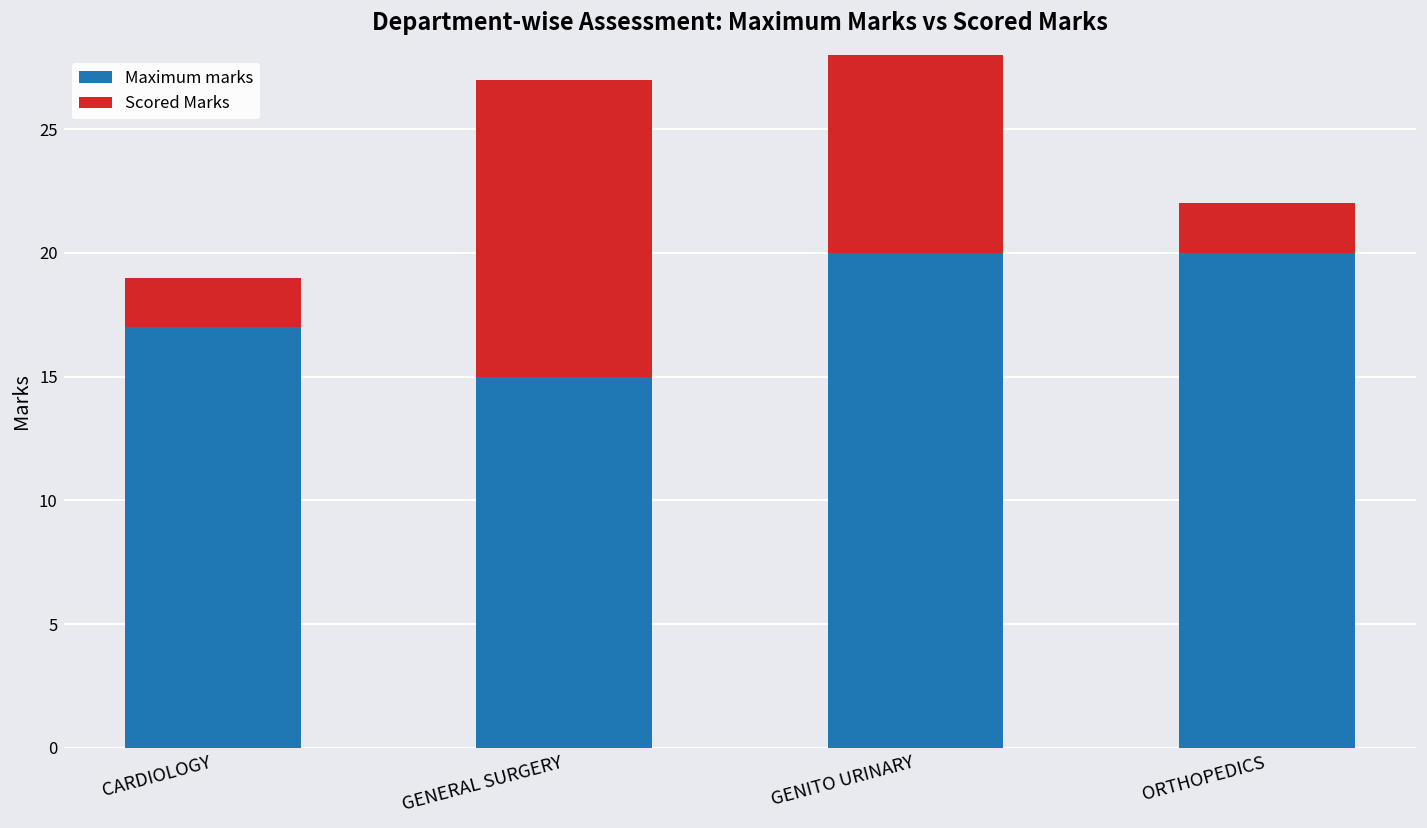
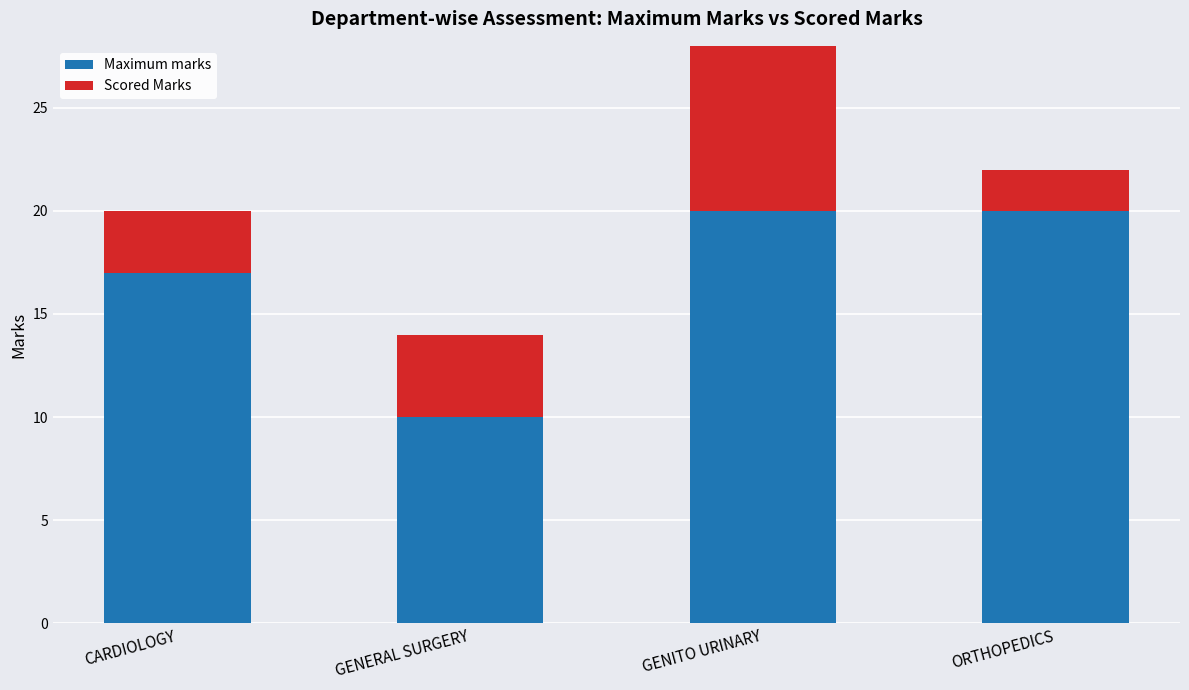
Scored Marks, CARDIOLOGY: 2 -> 3
Maximum marks, GENERAL SURGERY: 15 -> 10
Scored Marks, GENERAL SURGERY: 12 -> 4
